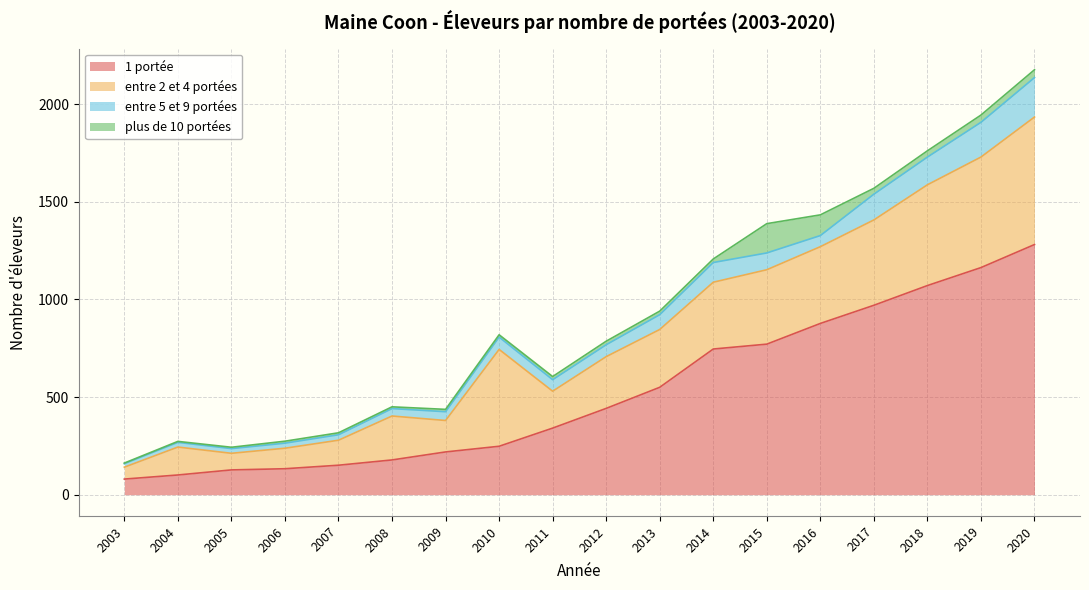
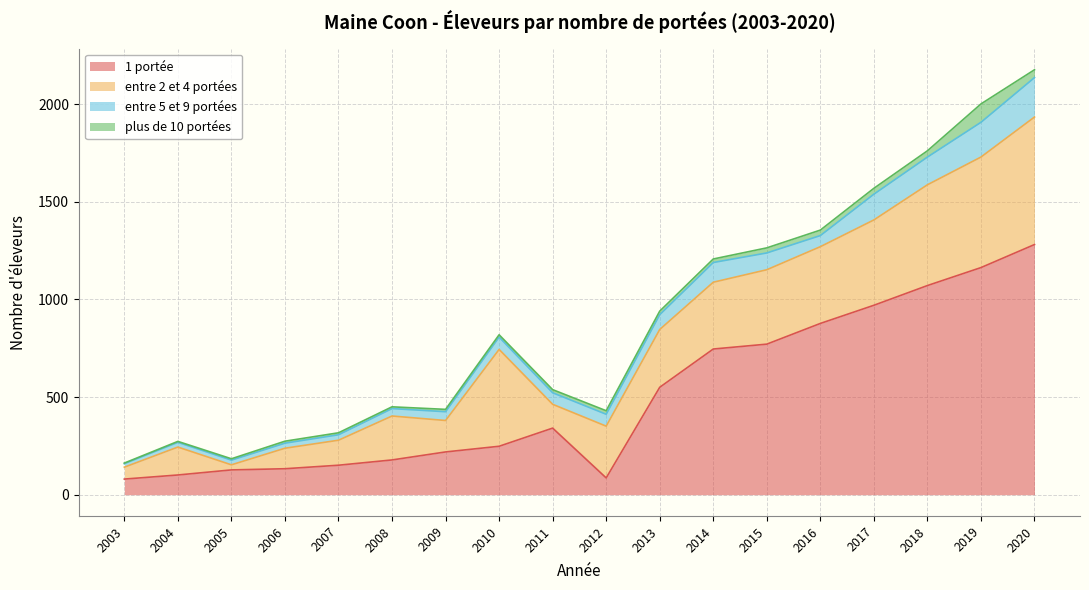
entre 2 et 4 portées, 2005: 90 -> 30
entre 2 et 4 portées, 2011: 190 -> 120
1 portée, 2012: 440 -> 90
plus de 10 portées, 2015: 150 -> 30
plus de 10 portées, 2016: 110 -> 30
plus de 10 portées, 2019: 40 -> 90
